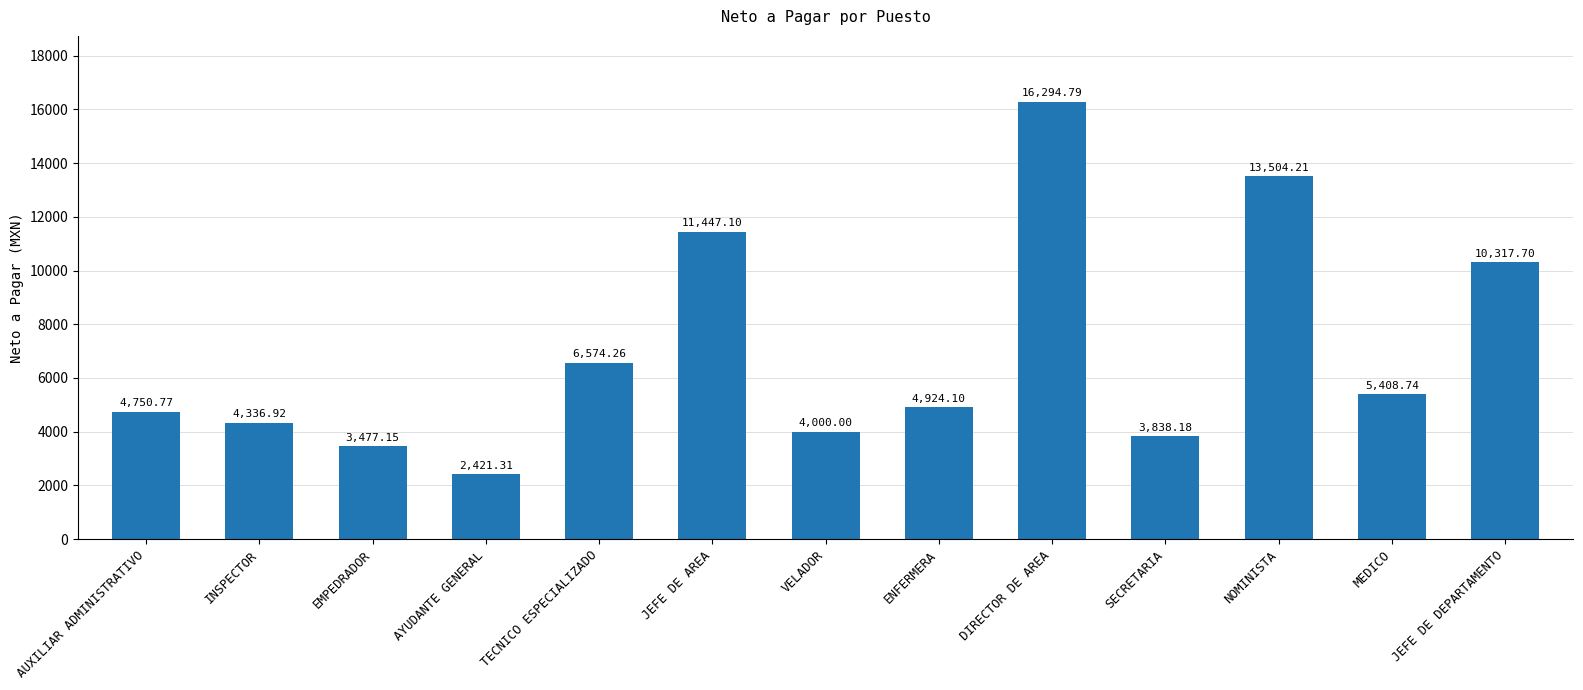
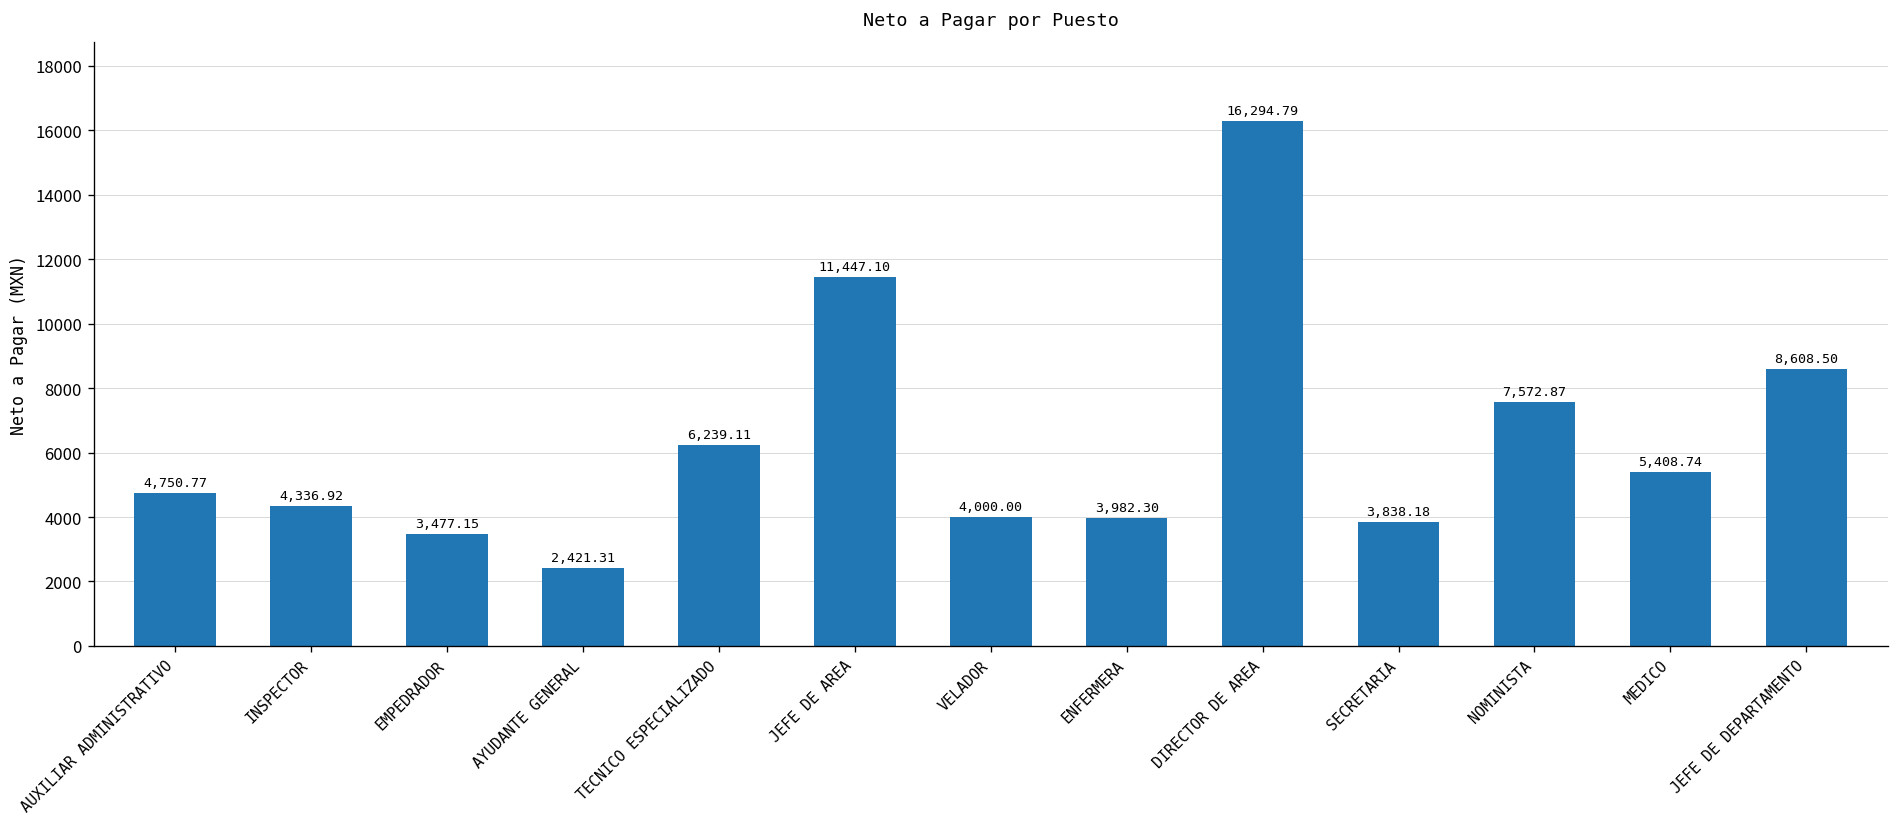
TECNICO ESPECIALIZADO: 6,574.26 -> 6,239.11
ENFERMERA: 4,924.10 -> 3,982.30
NOMINISTA: 13,504.21 -> 7,572.87
JEFE DE DEPARTAMENTO: 10,317.70 -> 8,608.50
